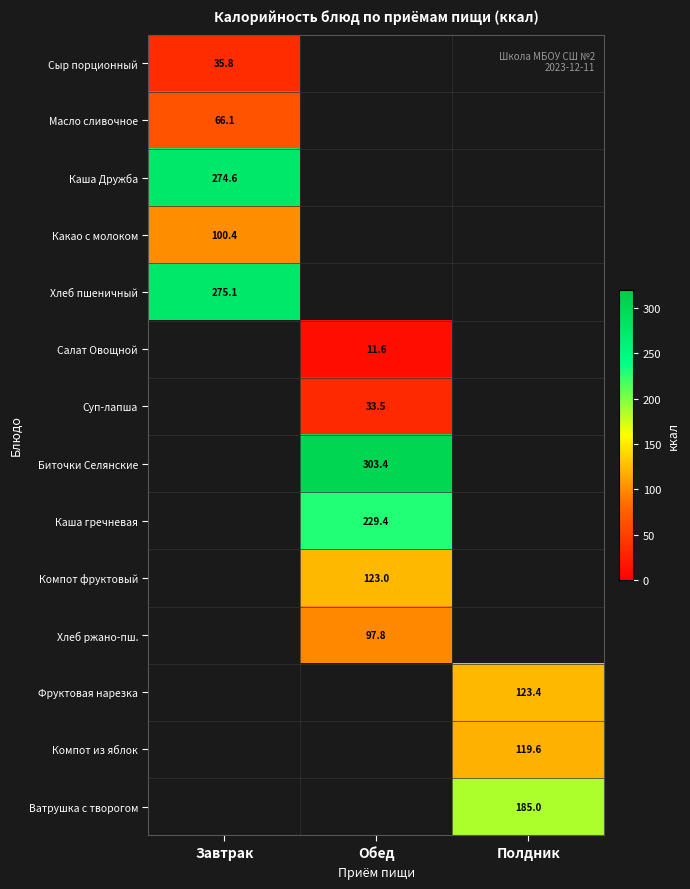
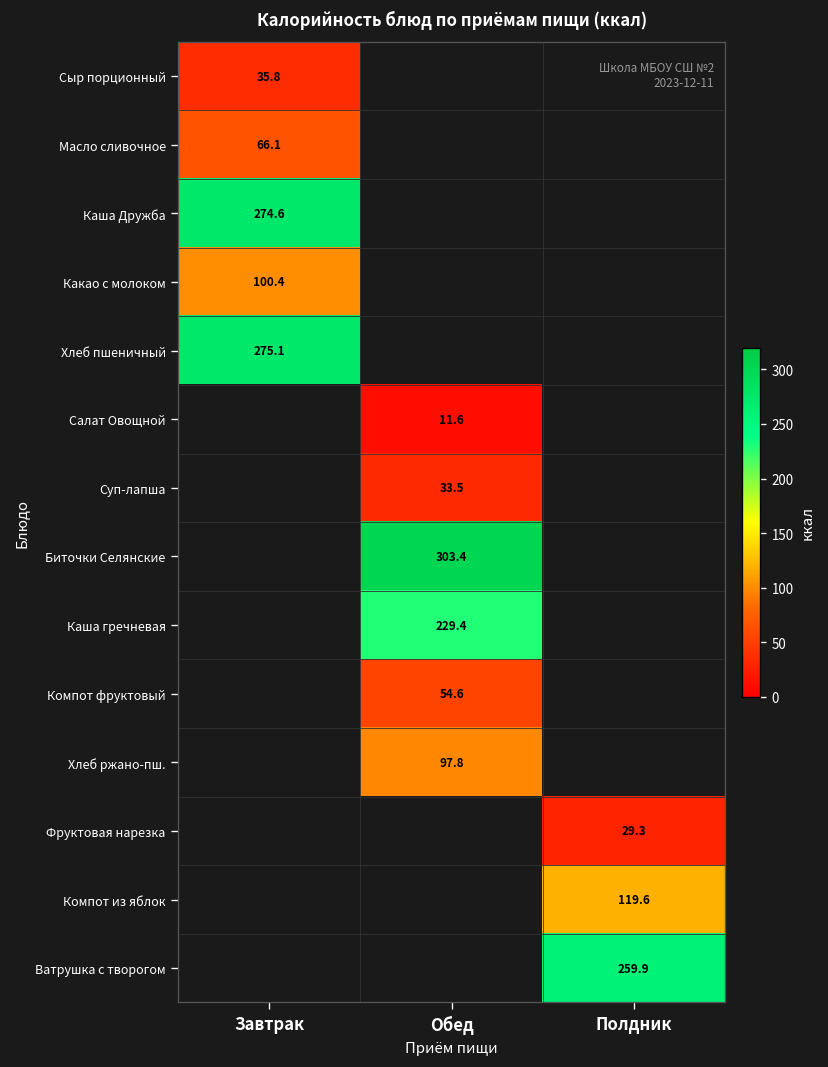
Компот фруктовый, Обед: 123.0 -> 54.6
Фруктовая нарезка, Полдник: 123.4 -> 29.3
Ватрушка с творогом, Полдник: 185.0 -> 259.9
